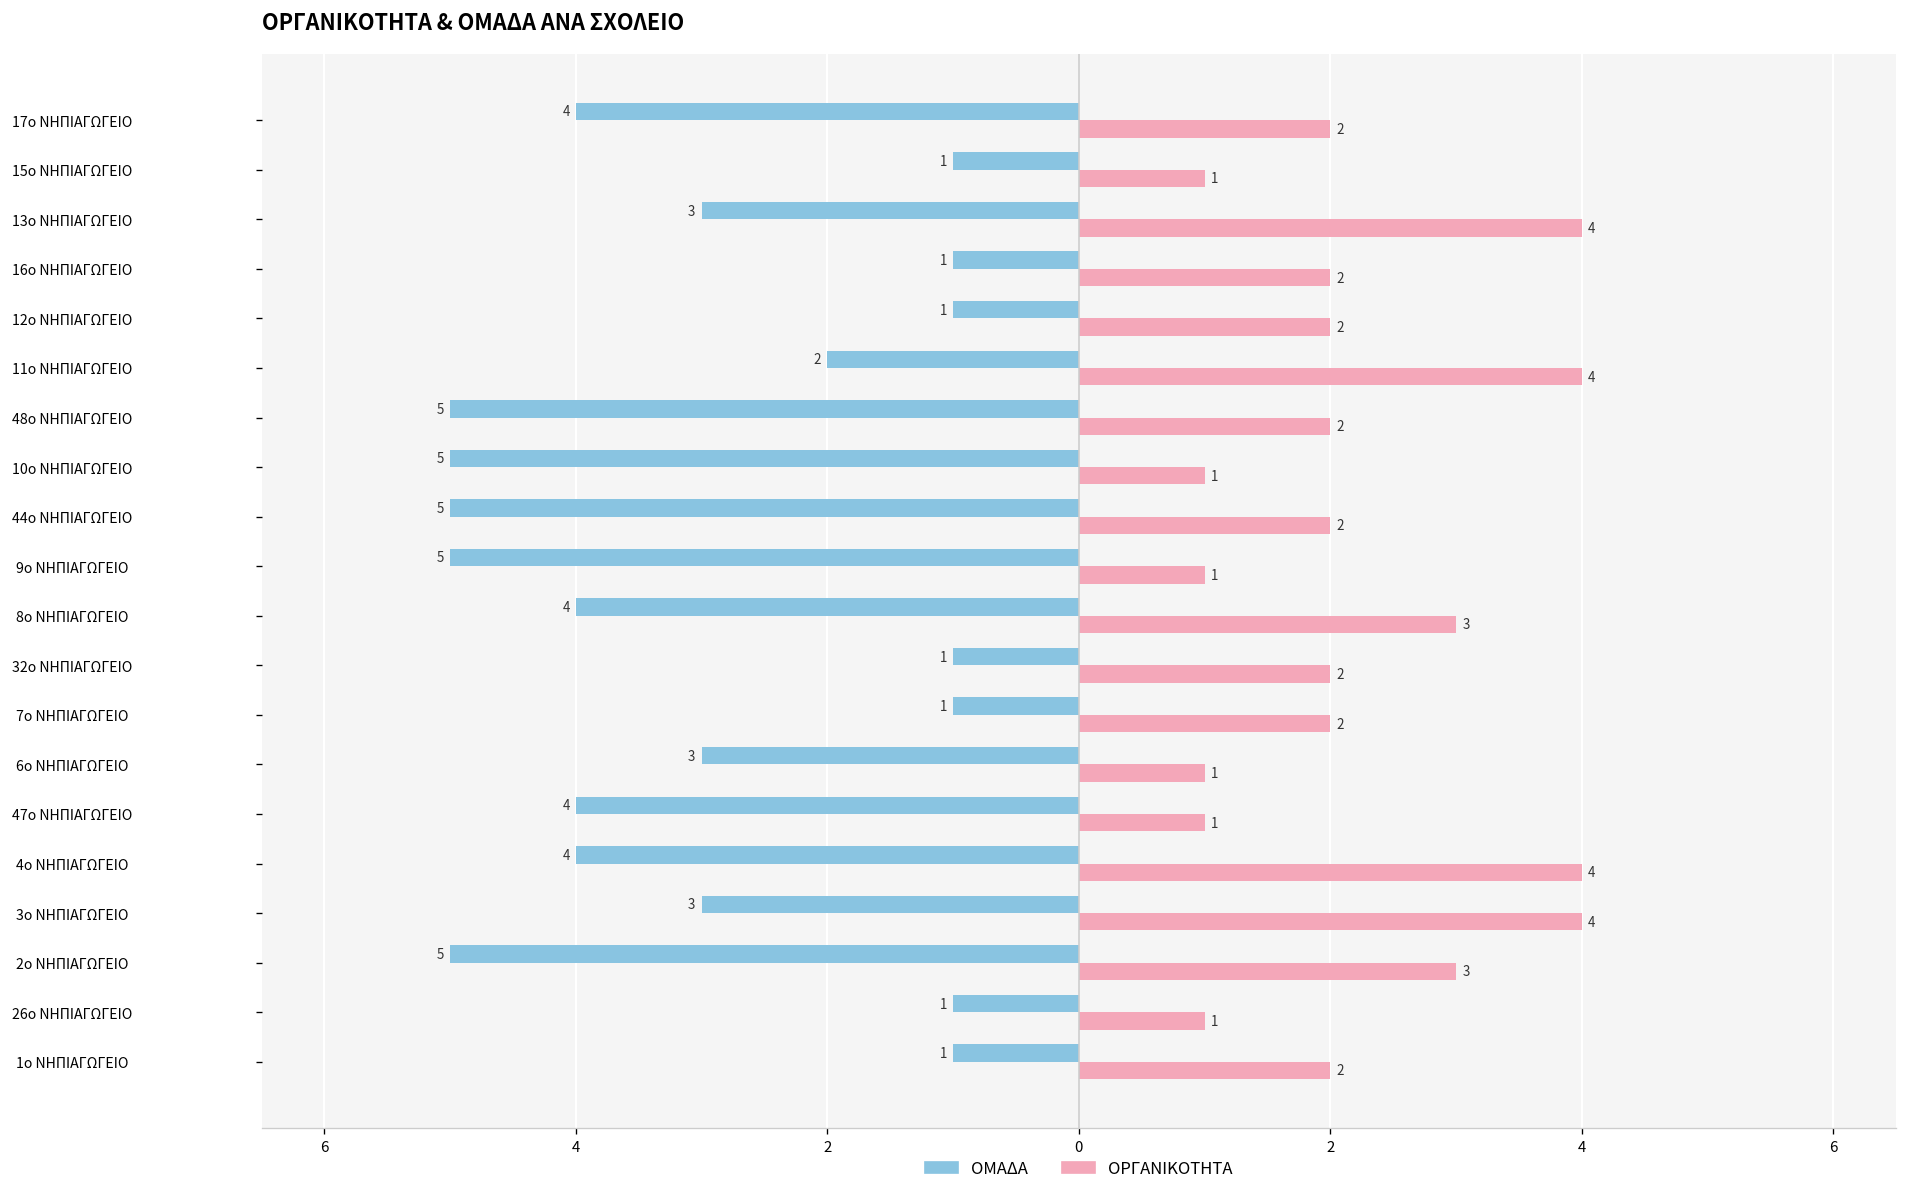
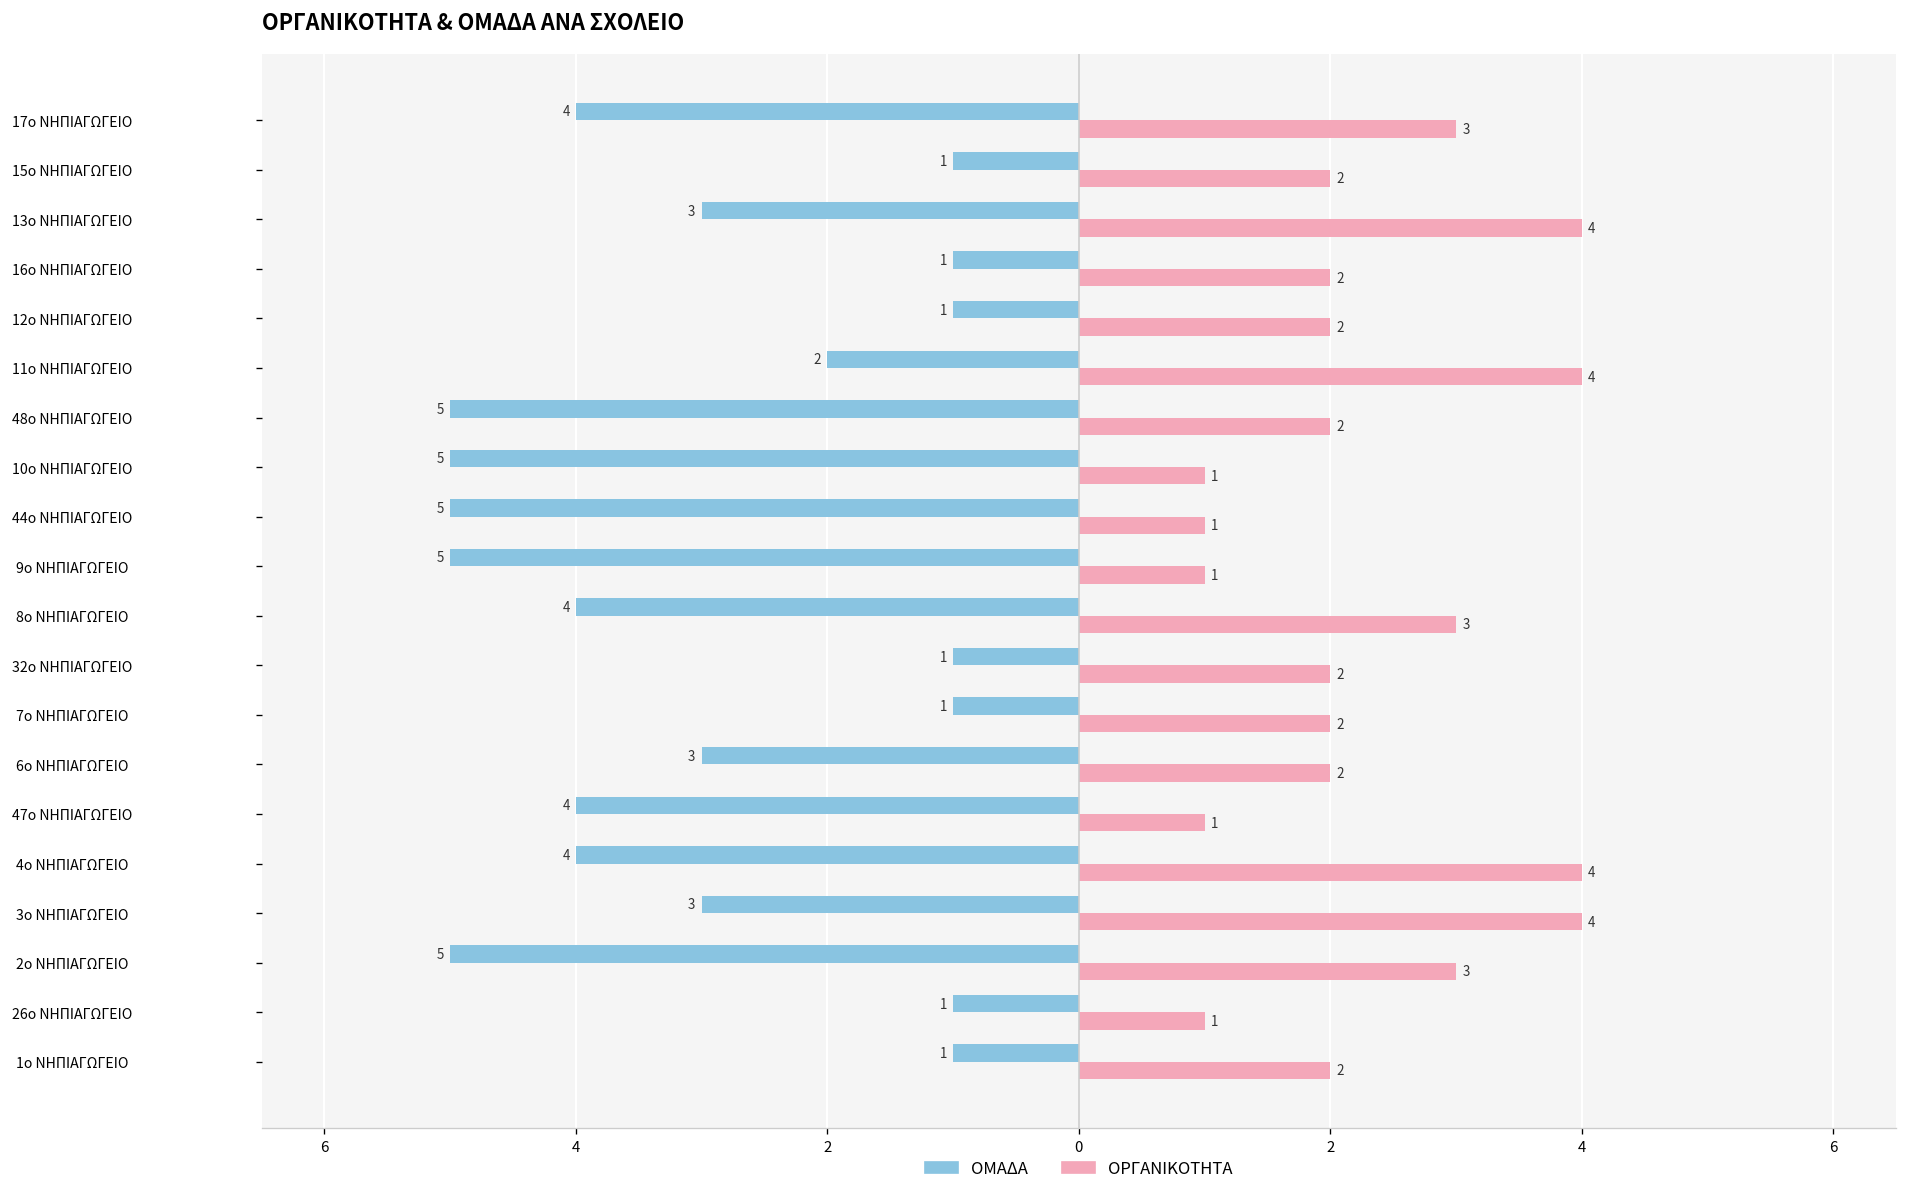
ΟΡΓΑΝΙΚΟΤΗΤΑ, 17ο ΝΗΠΙΑΓΩΓΕΙΟ: 2 -> 3
ΟΡΓΑΝΙΚΟΤΗΤΑ, 15ο ΝΗΠΙΑΓΩΓΕΙΟ: 1 -> 2
ΟΡΓΑΝΙΚΟΤΗΤΑ, 44ο ΝΗΠΙΑΓΩΓΕΙΟ: 2 -> 1
ΟΡΓΑΝΙΚΟΤΗΤΑ, 6ο ΝΗΠΙΑΓΩΓΕΙΟ: 1 -> 2
